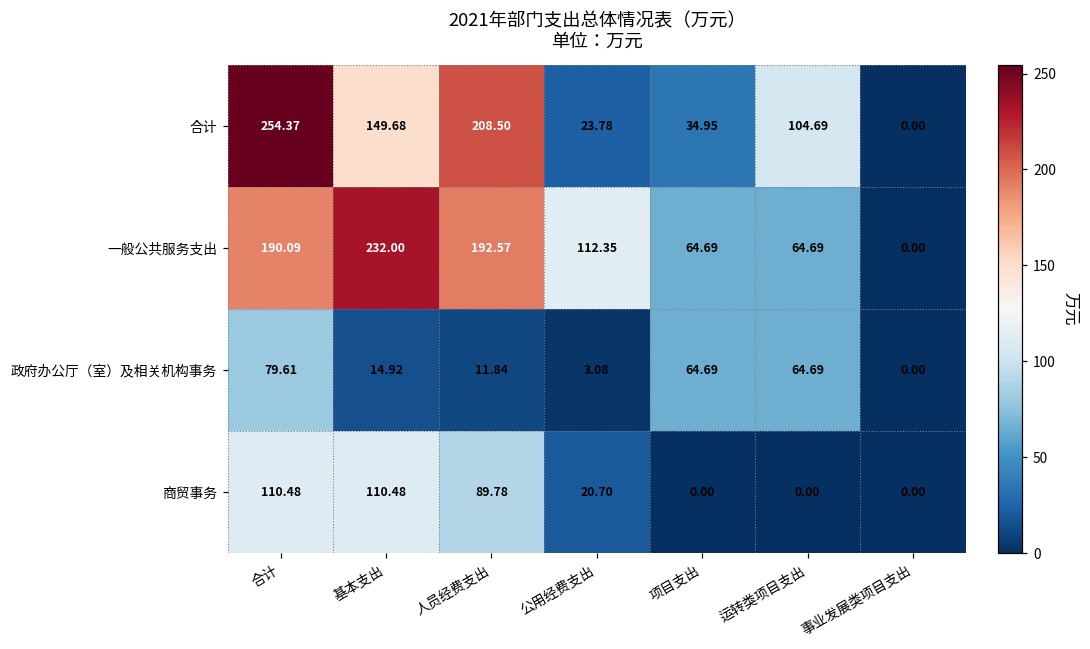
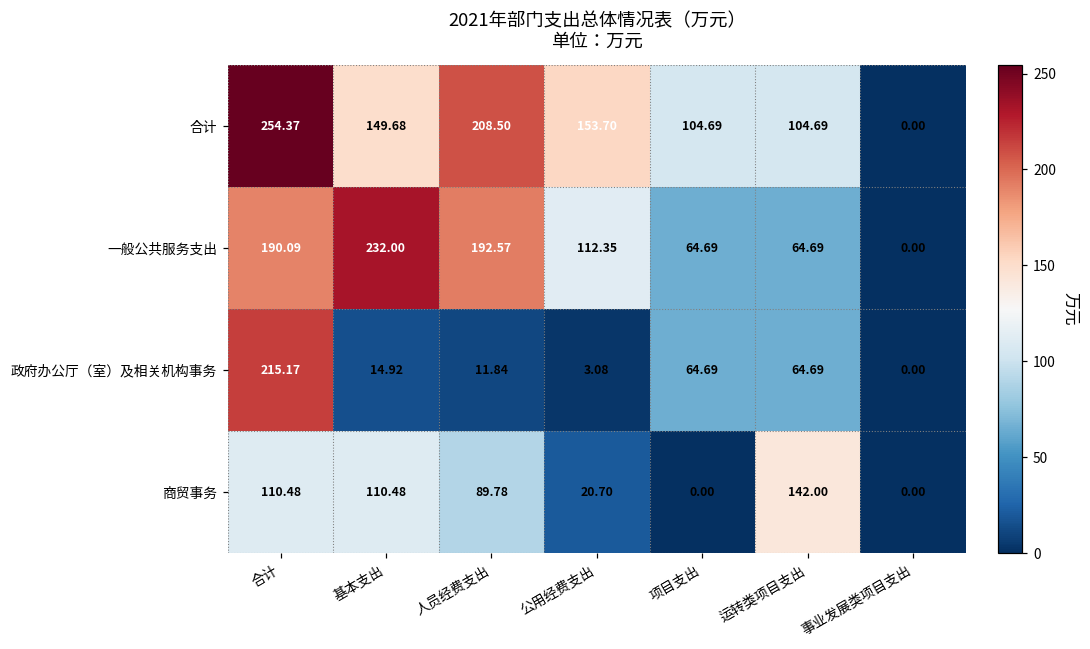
合计, 公用经费支出: 23.78 -> 153.70
合计, 项目支出: 34.95 -> 104.69
政府办公厅（室）及相关机构事务, 合计: 79.61 -> 215.17
商贸事务, 运转类项目支出: 0.00 -> 142.00
